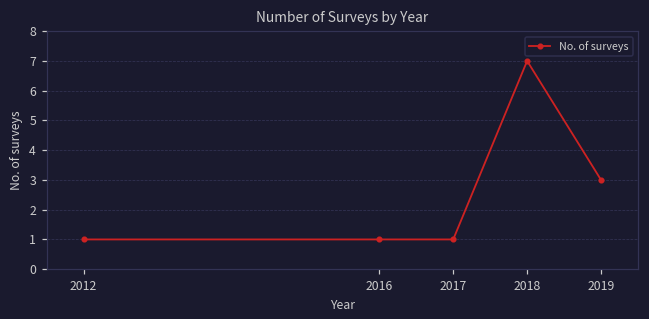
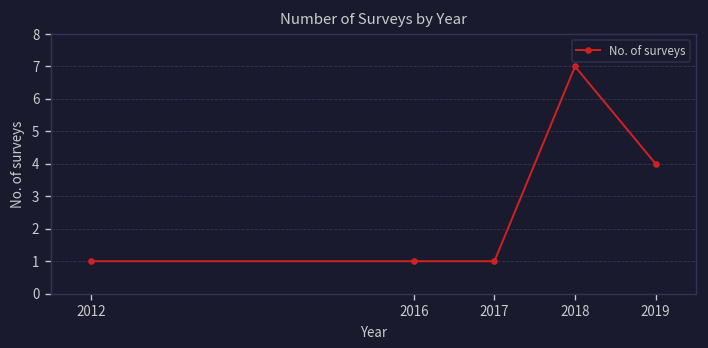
2019: 3 -> 4
